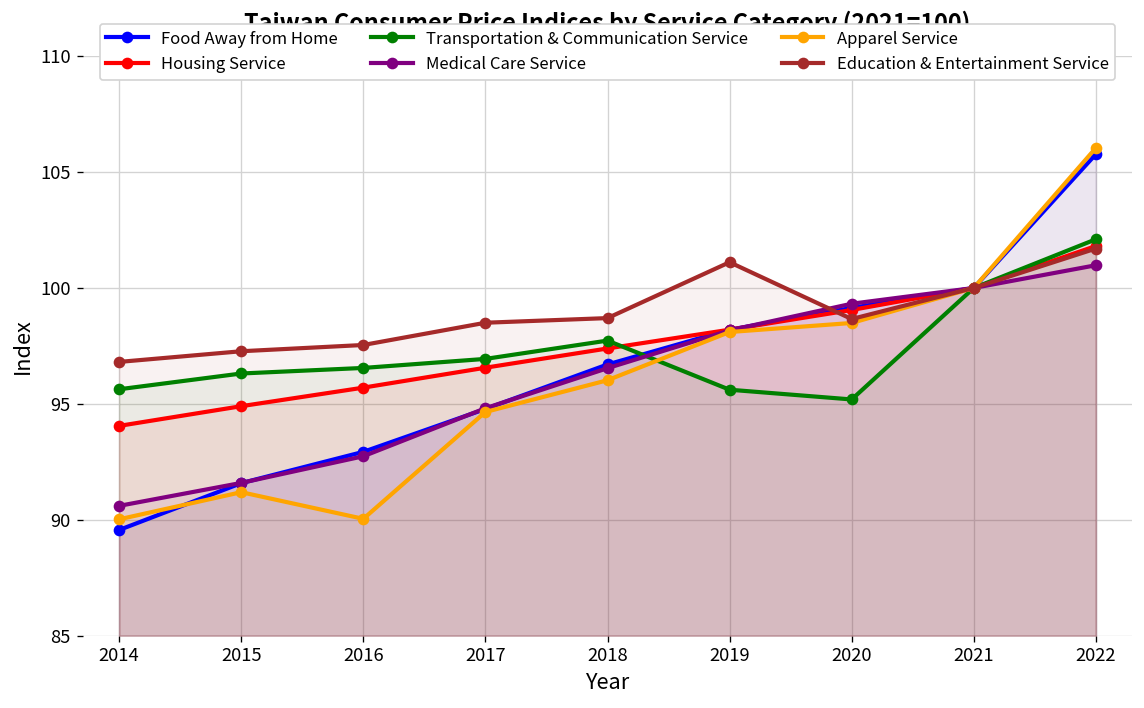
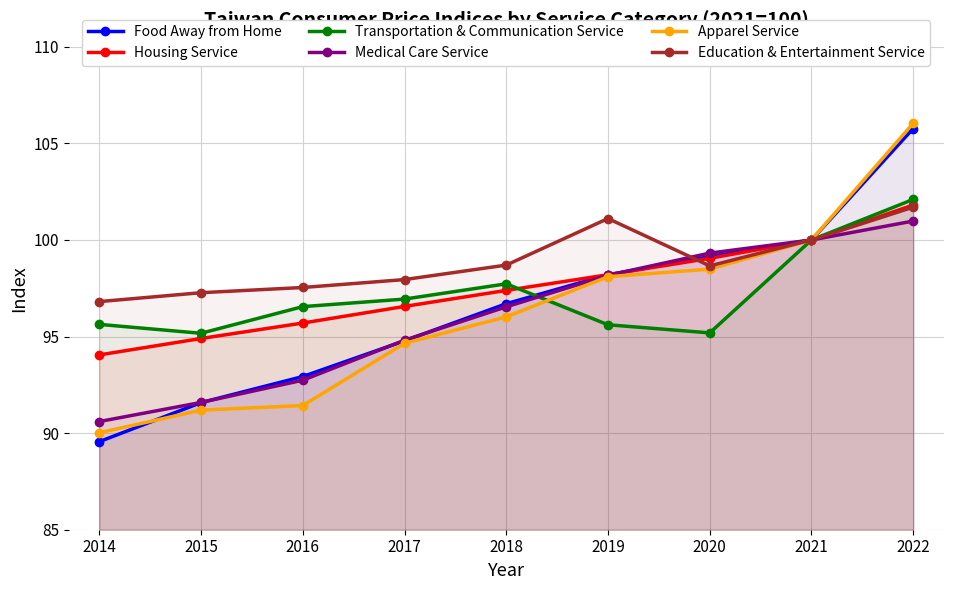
Transportation & Communication Service, 2015: 96.3 -> 95.2
Apparel Service, 2016: 90.0 -> 91.4
Education & Entertainment Service, 2017: 98.5 -> 98.0
